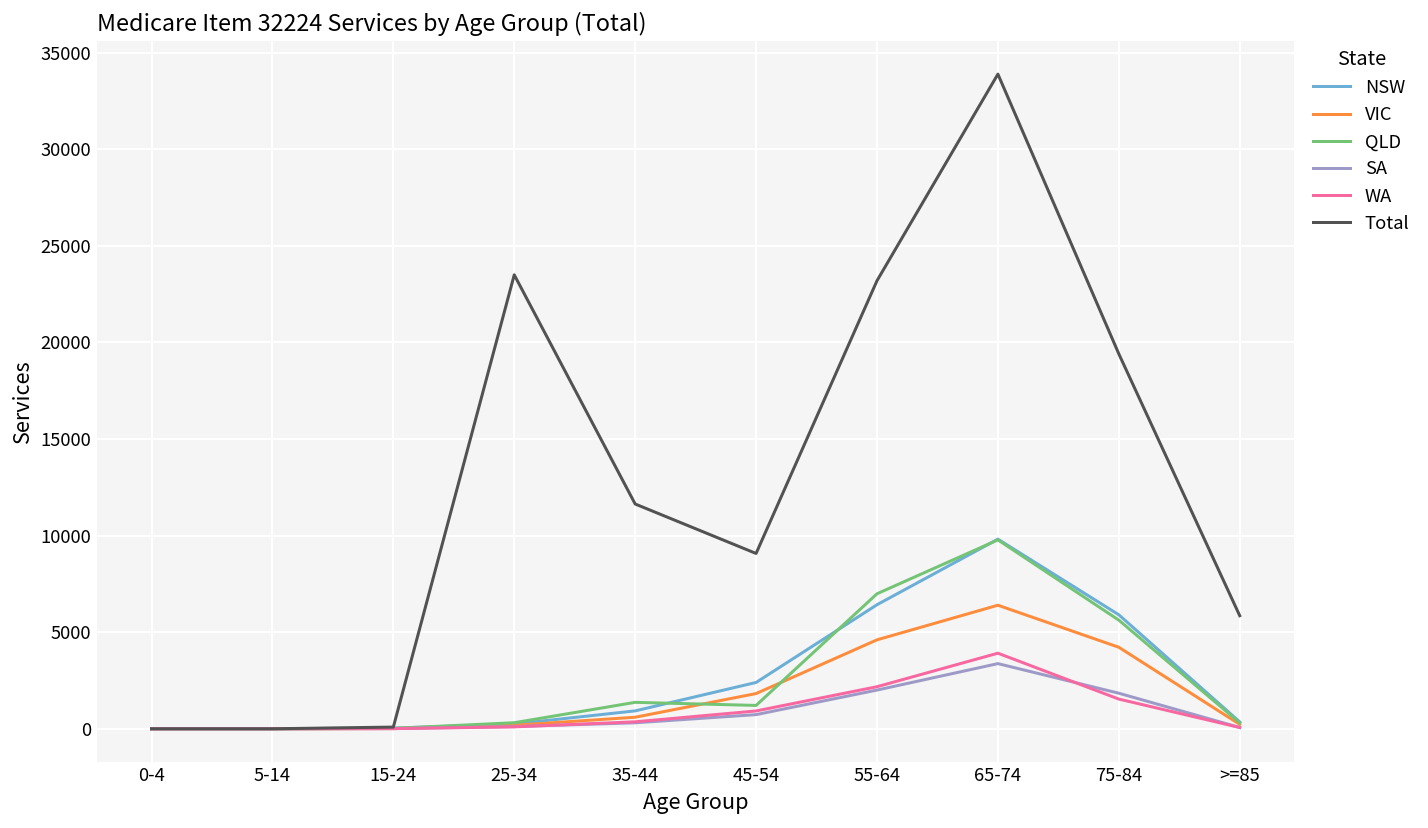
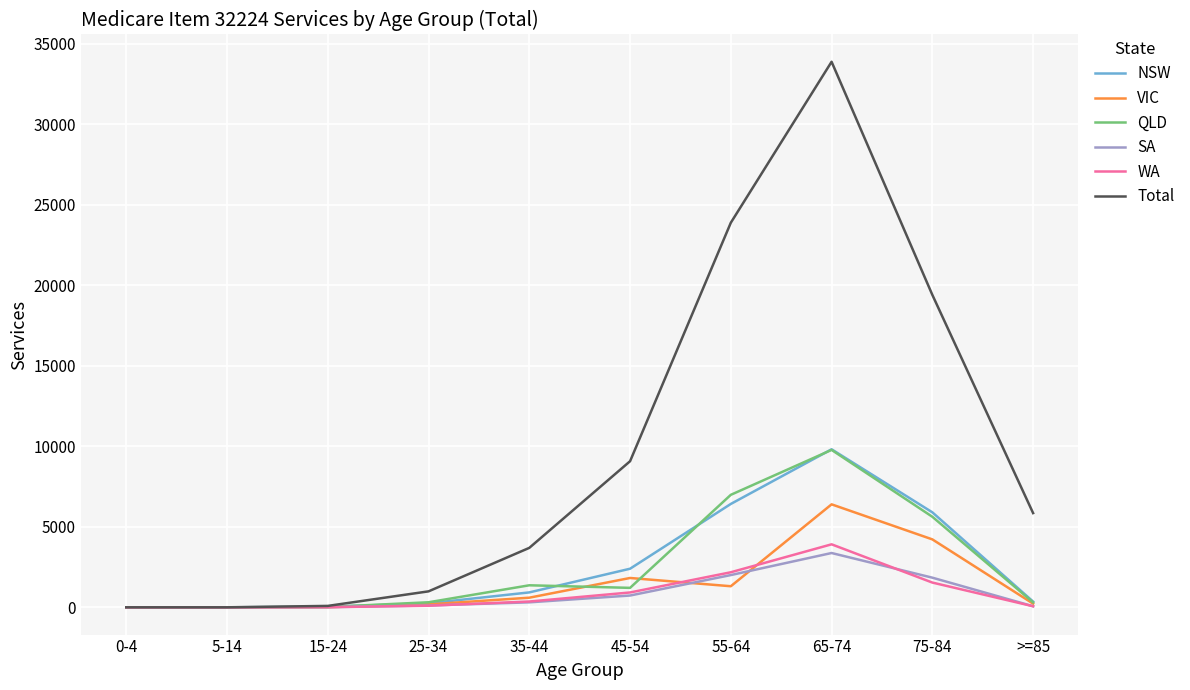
Total, 25-34: 23500 -> 1000
Total, 35-44: 11600 -> 3700
VIC, 55-64: 4600 -> 1300
Total, 55-64: 23200 -> 23900
